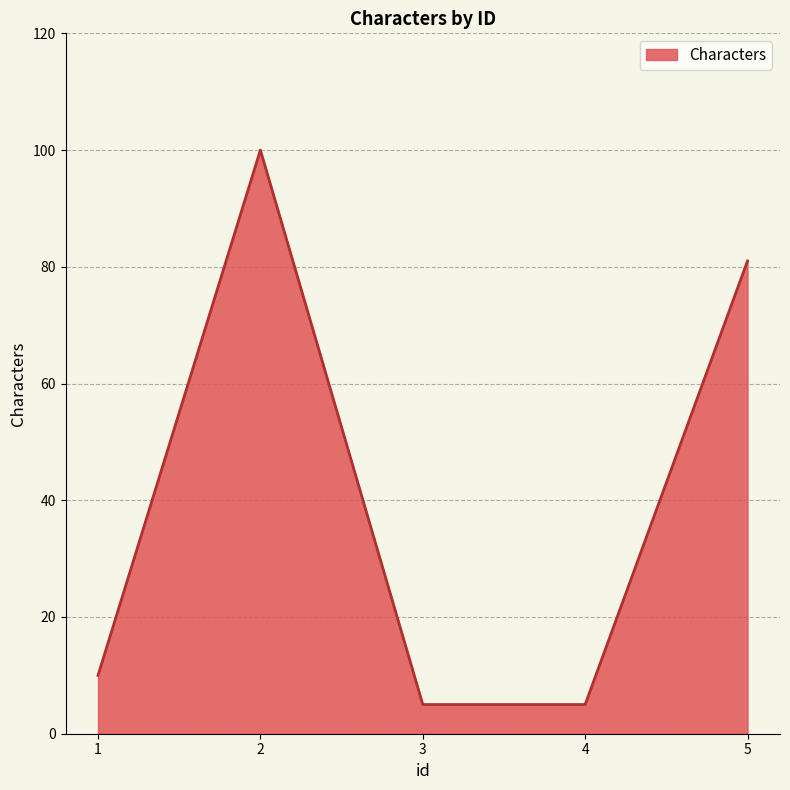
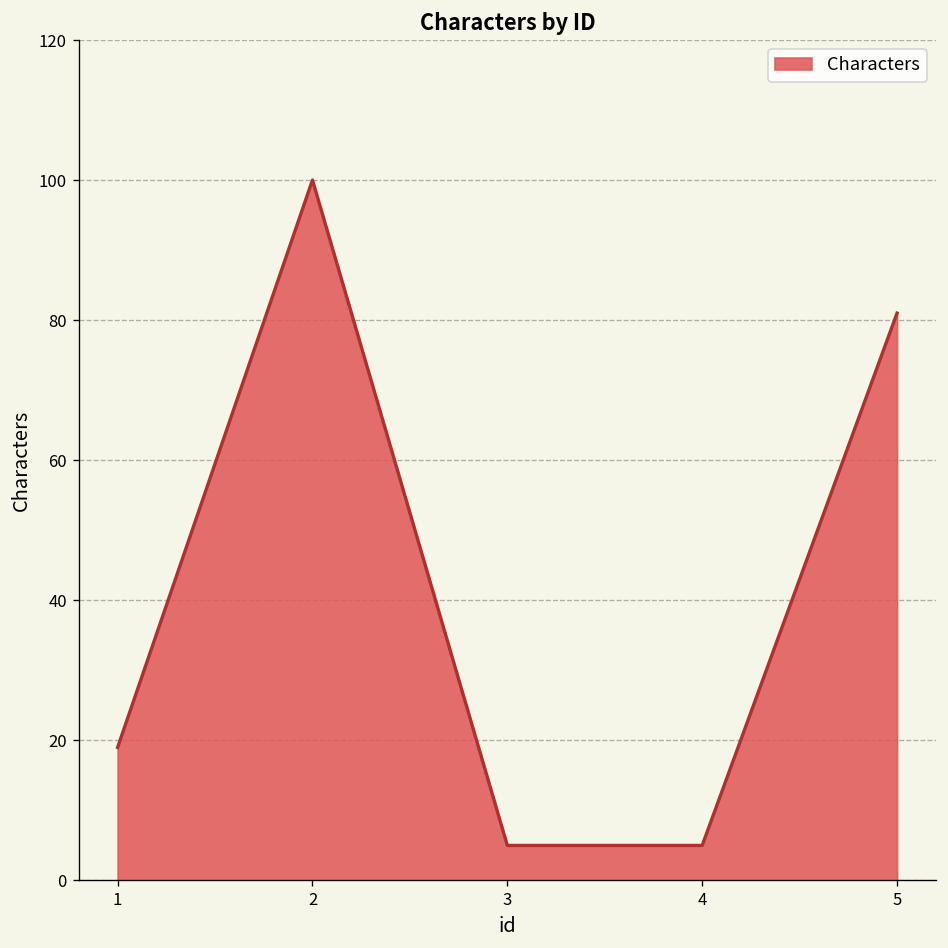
1: 10 -> 19
